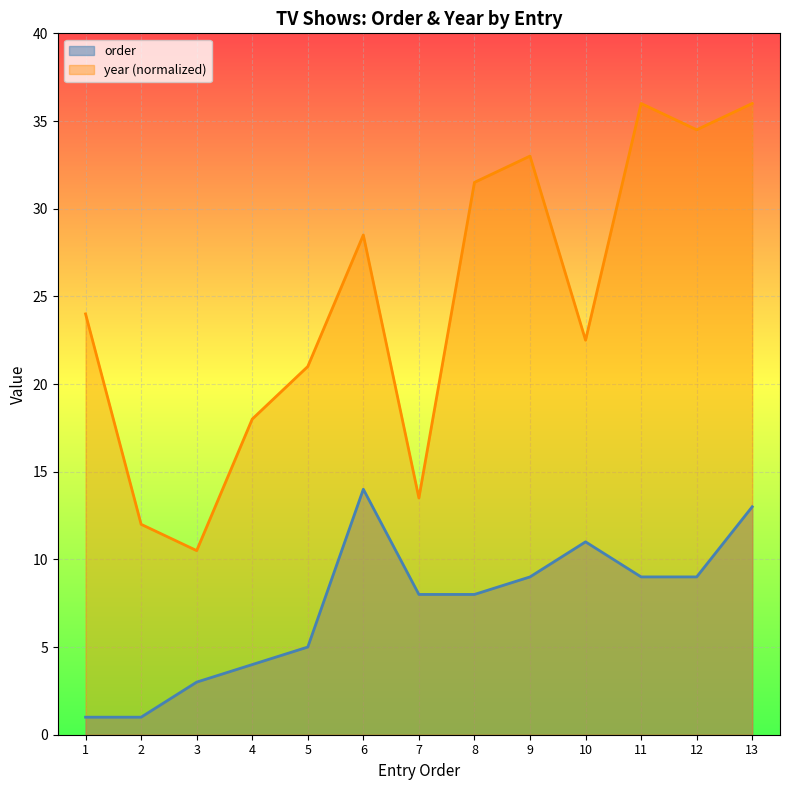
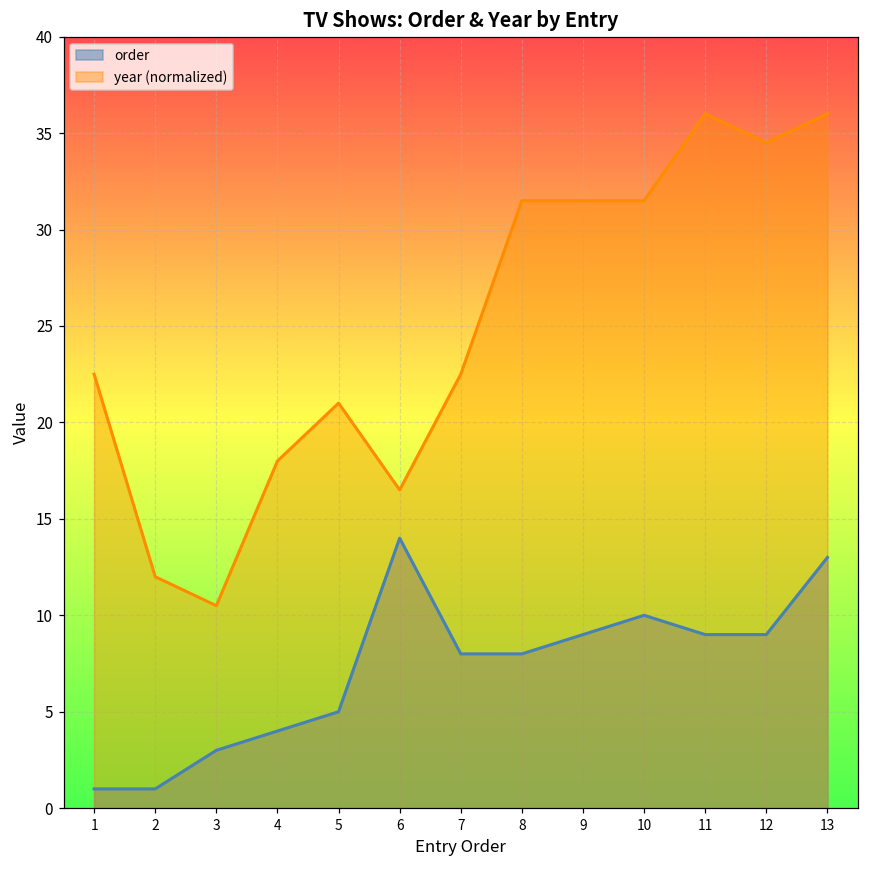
year (normalized), 1: 24.0 -> 22.5
year (normalized), 6: 28.5 -> 16.5
year (normalized), 7: 13.5 -> 22.5
year (normalized), 9: 33.0 -> 31.5
order, 10: 11 -> 10
year (normalized), 10: 22.5 -> 31.5
